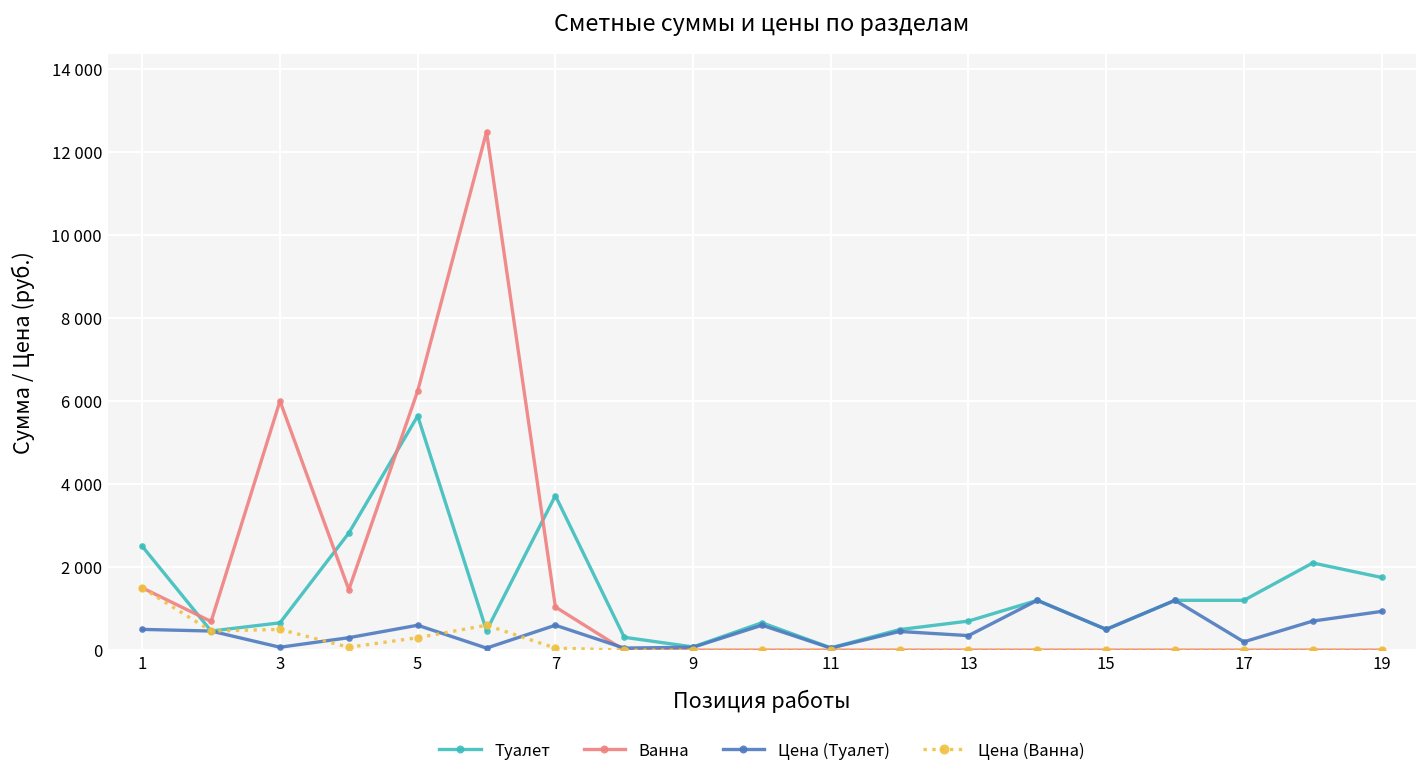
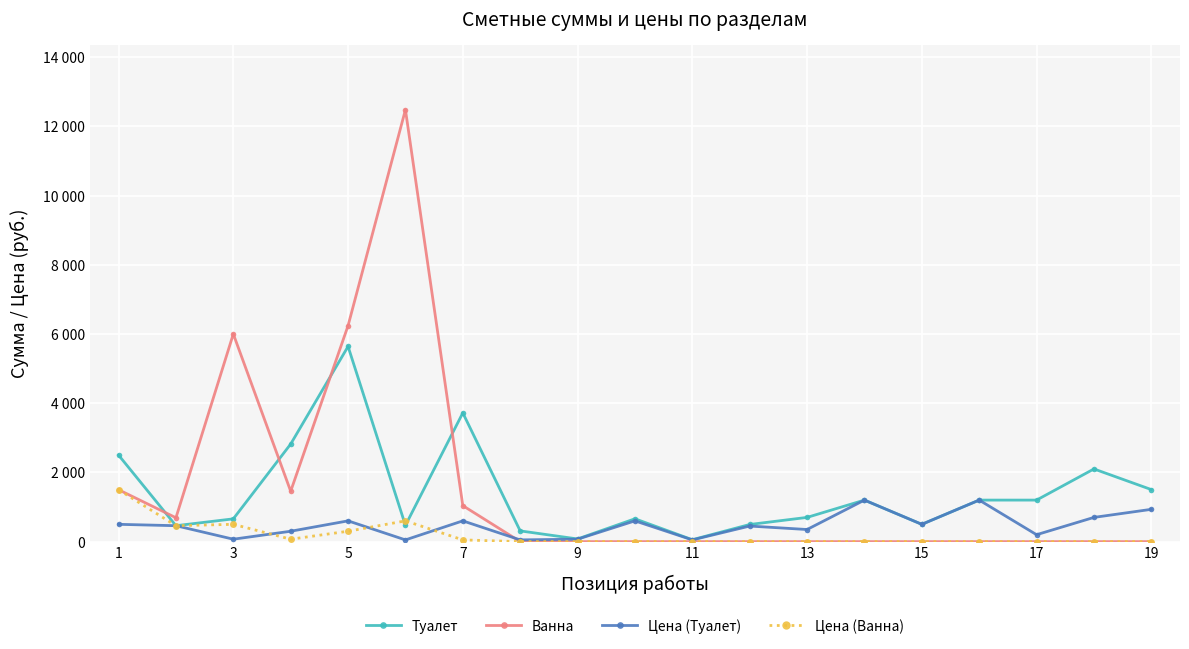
Туалет, 19: 1800 -> 1500
